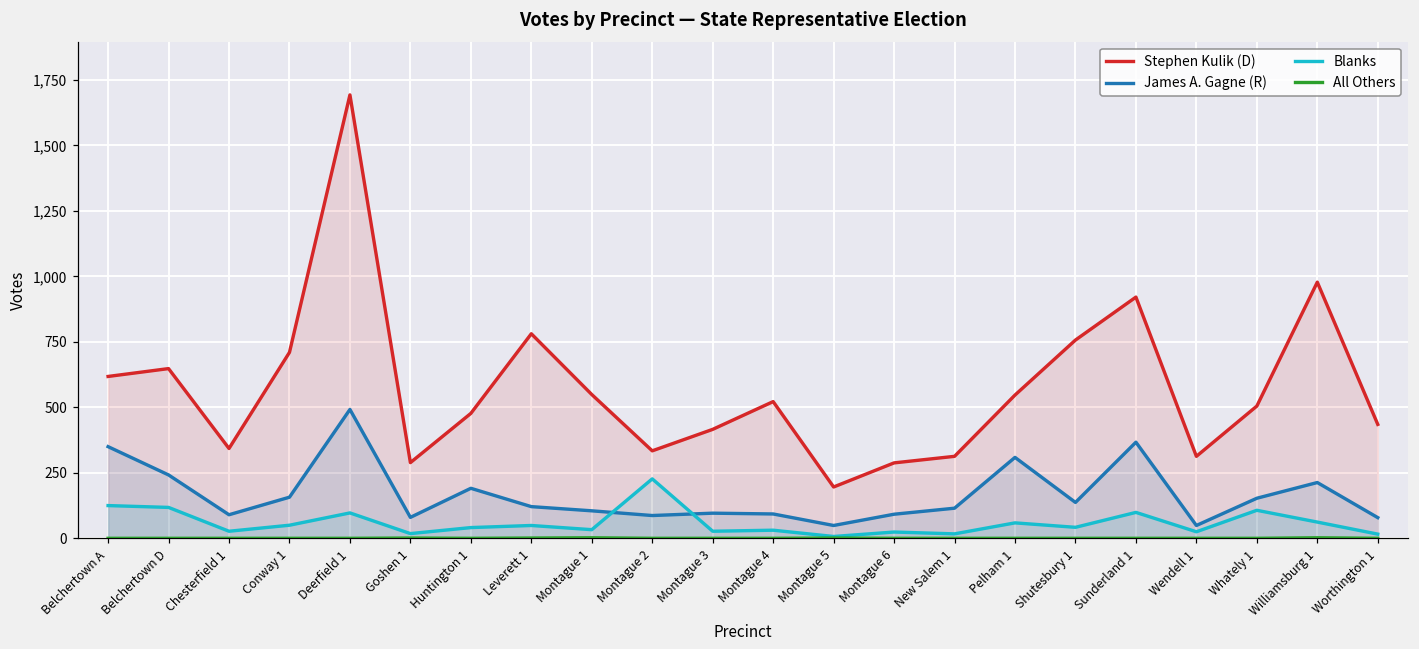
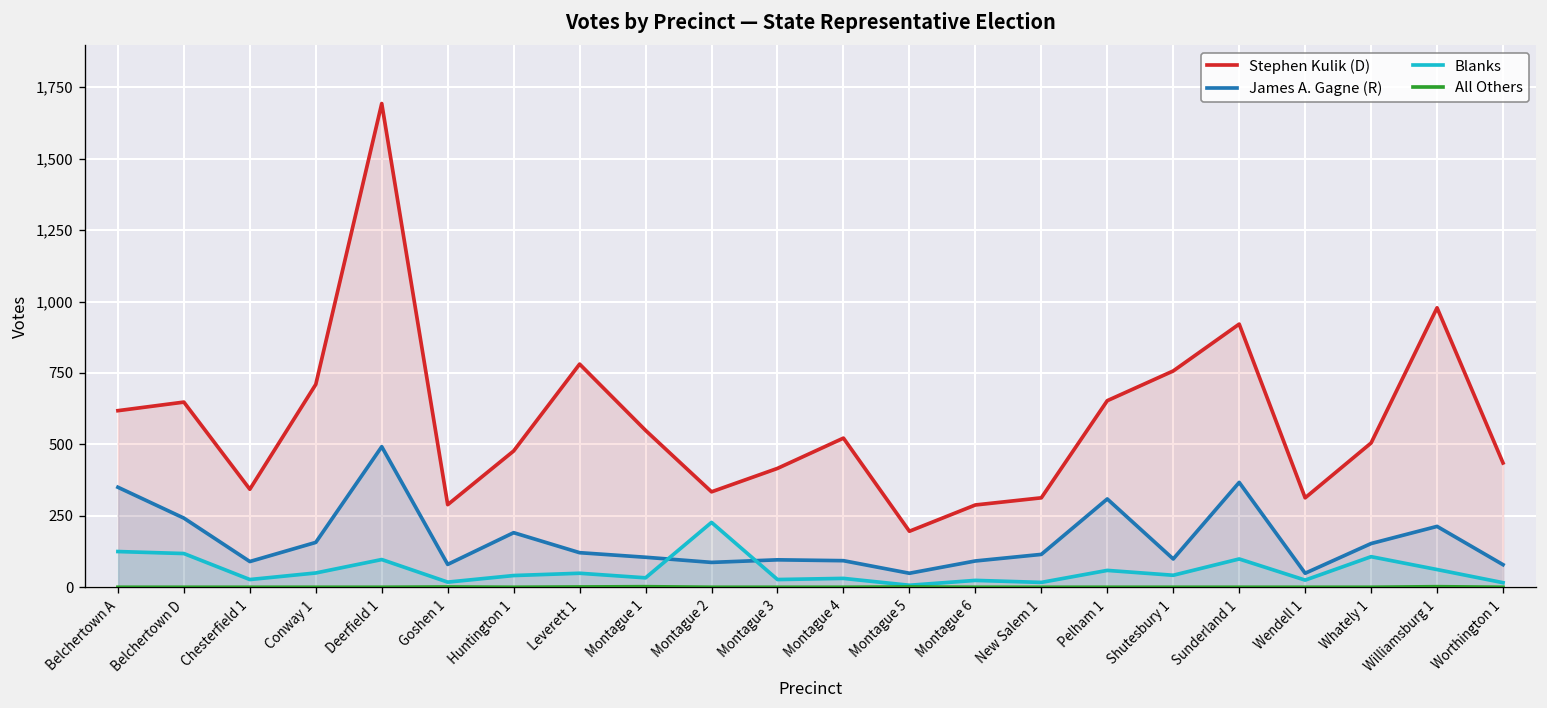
Stephen Kulik (D), Pelham 1: 550 -> 650
James A. Gagne (R), Shutesbury 1: 140 -> 100
